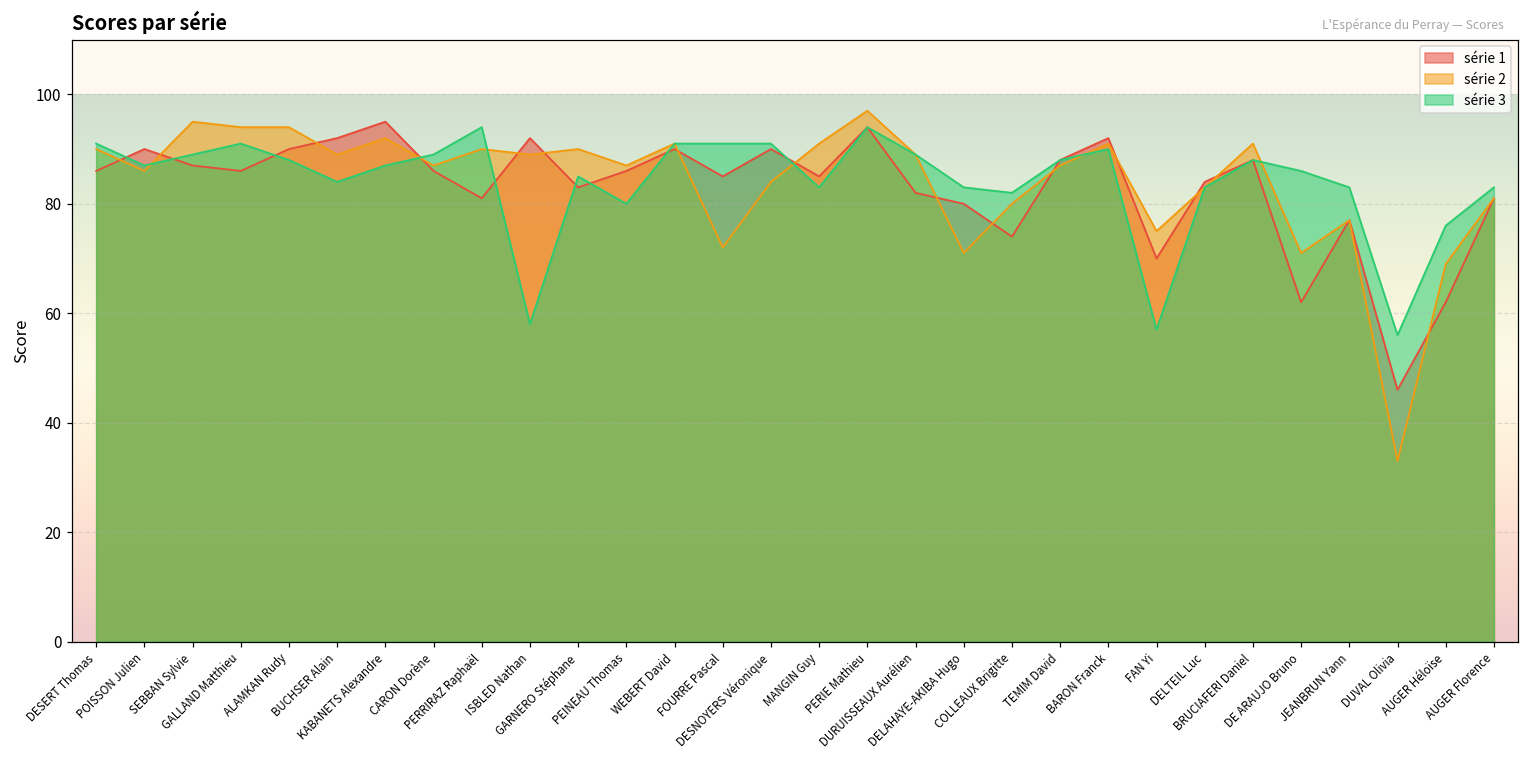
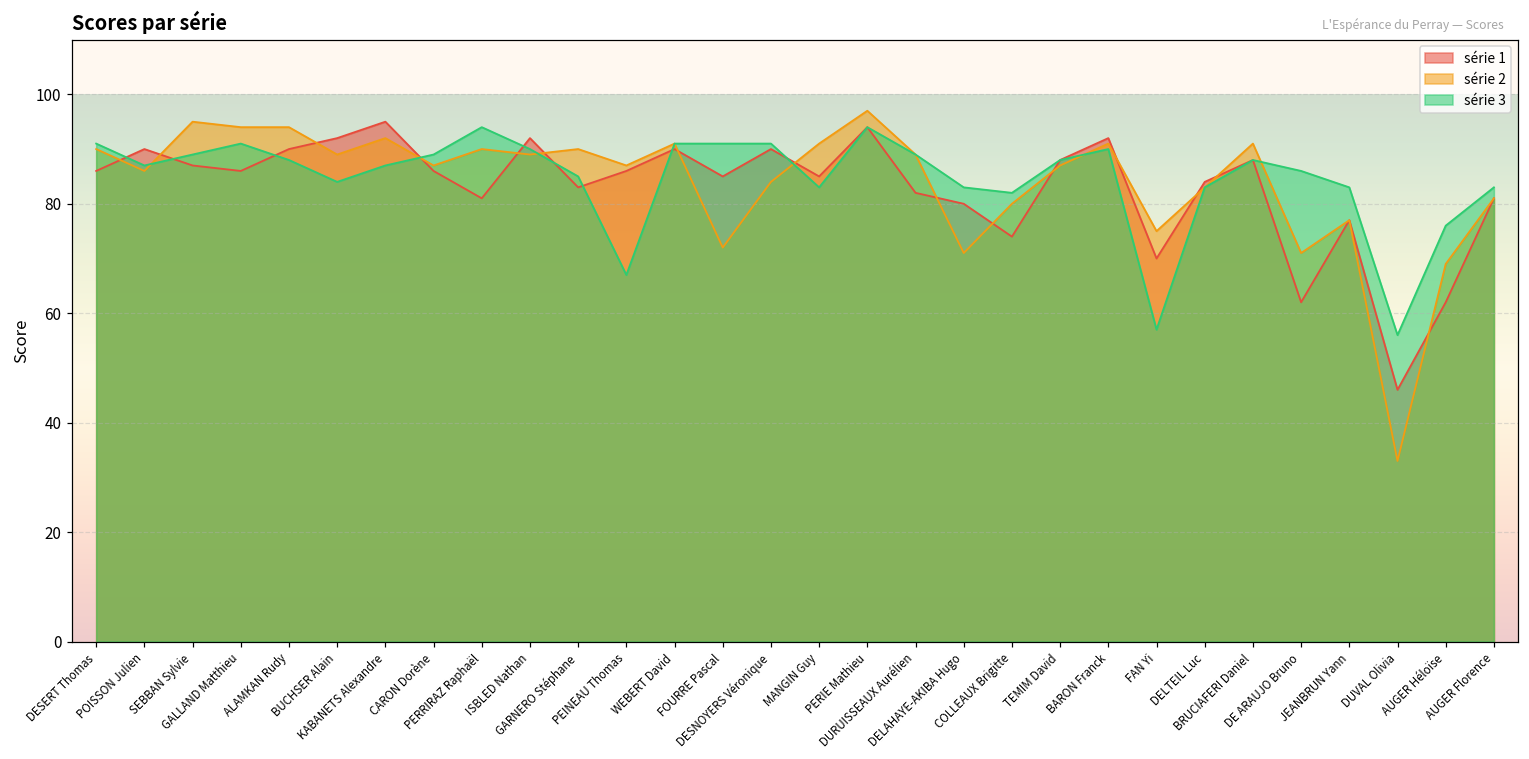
série 3, ISBLED Nathan: 58 -> 90
série 3, PEINEAU Thomas: 80 -> 67
